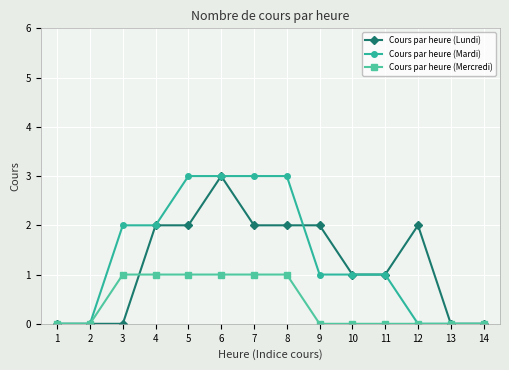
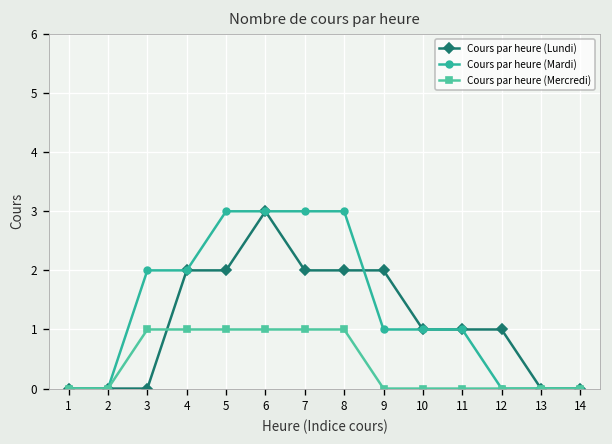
Cours par heure (Lundi), 12: 2 -> 1
